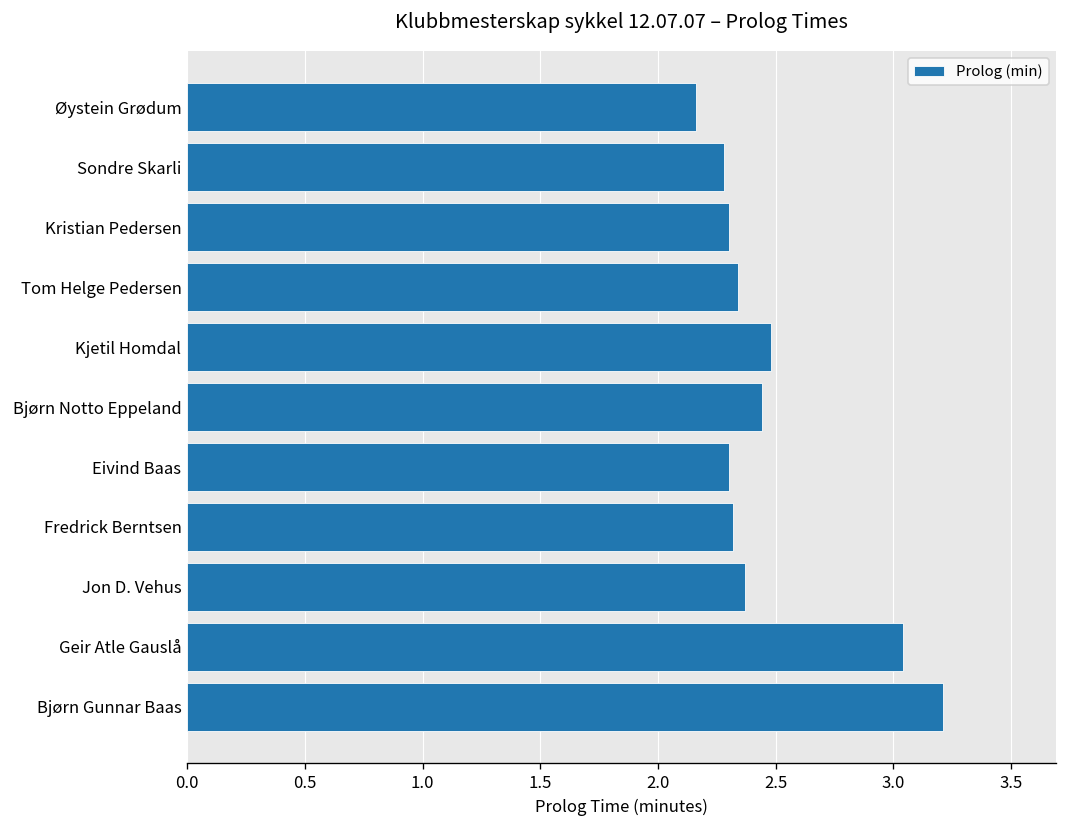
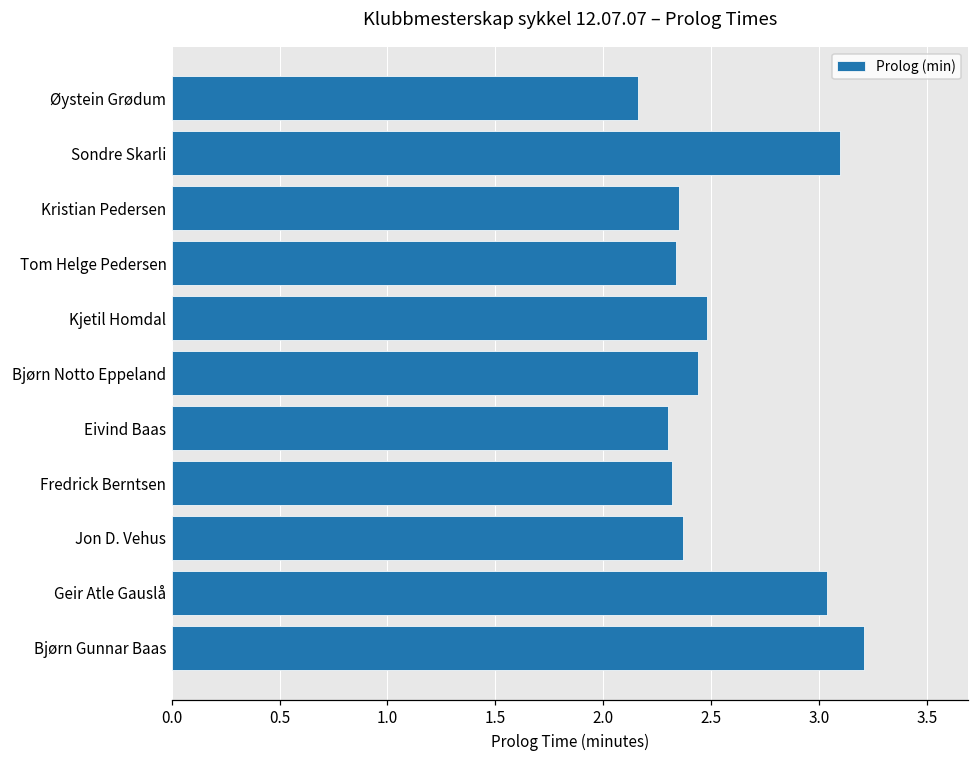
Sondre Skarli: 2.28 -> 3.10
Kristian Pedersen: 2.30 -> 2.35
